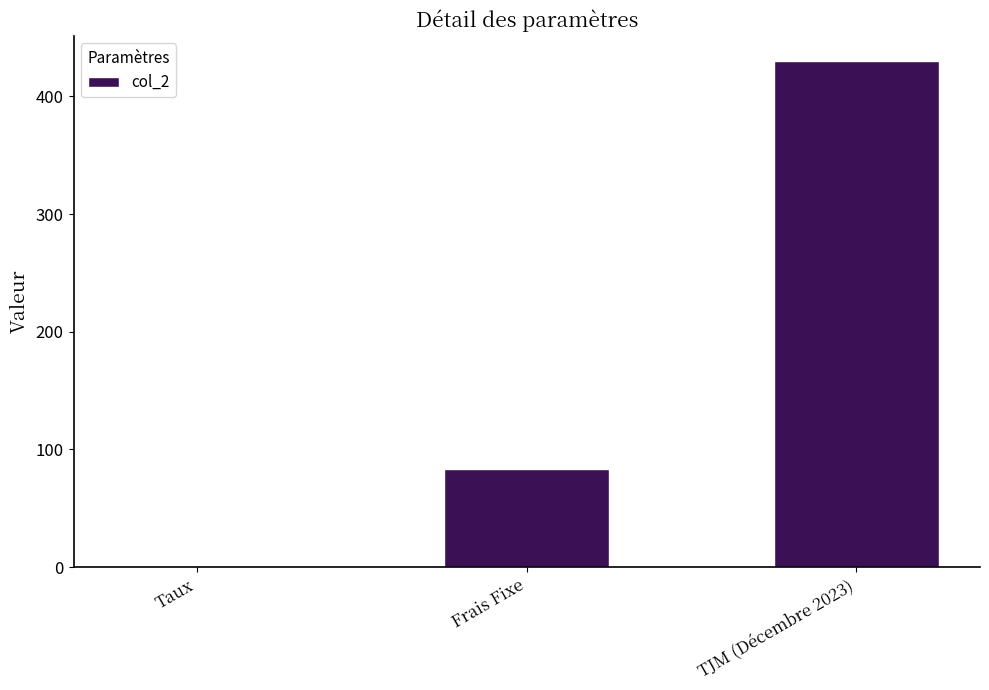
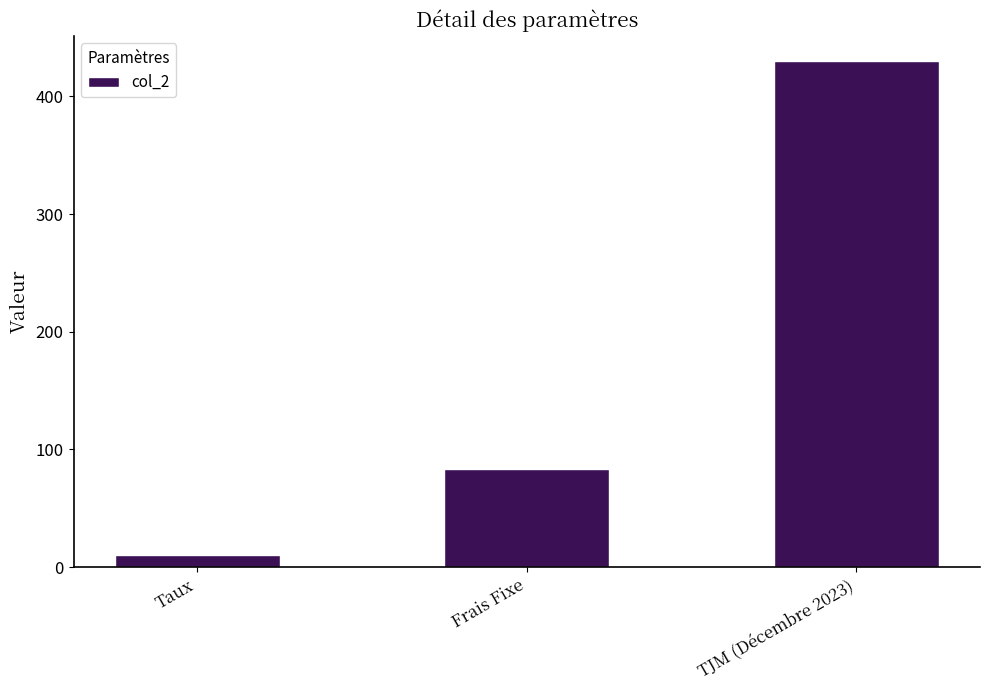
Taux: 0 -> 10
